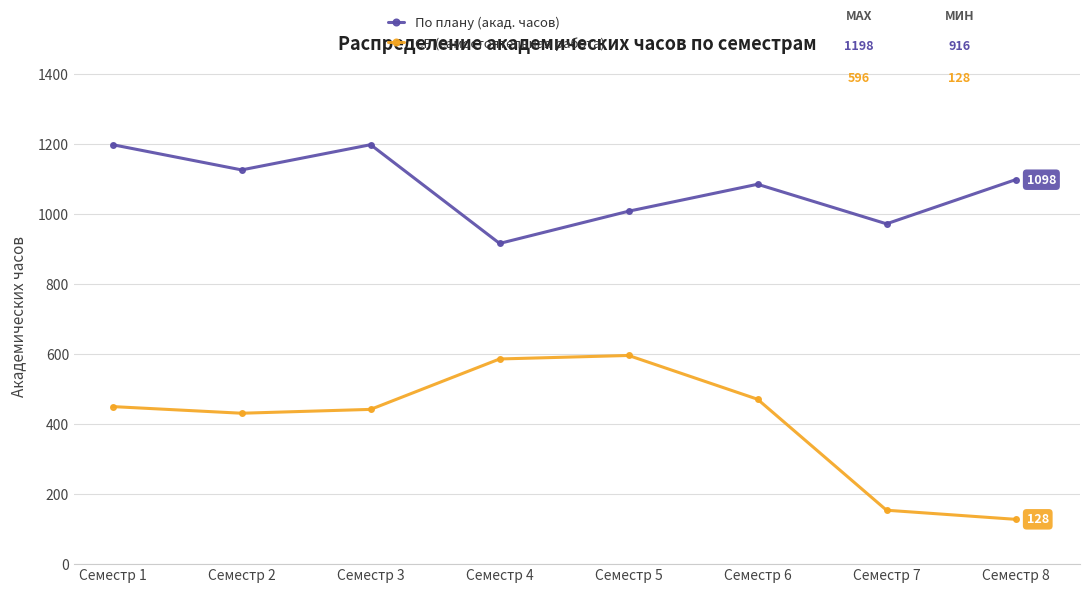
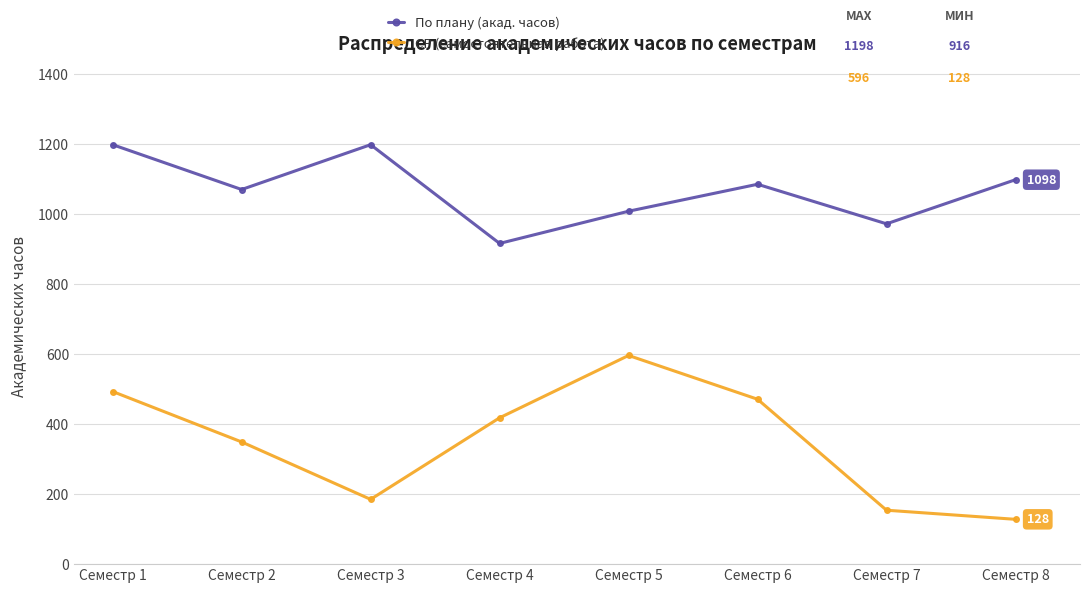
СР (самостоятельная работа), Семестр 1: 450 -> 490
По плану (акад. часов), Семестр 2: 1130 -> 1070
СР (самостоятельная работа), Семестр 2: 430 -> 350
СР (самостоятельная работа), Семестр 3: 440 -> 190
СР (самостоятельная работа), Семестр 4: 590 -> 420
